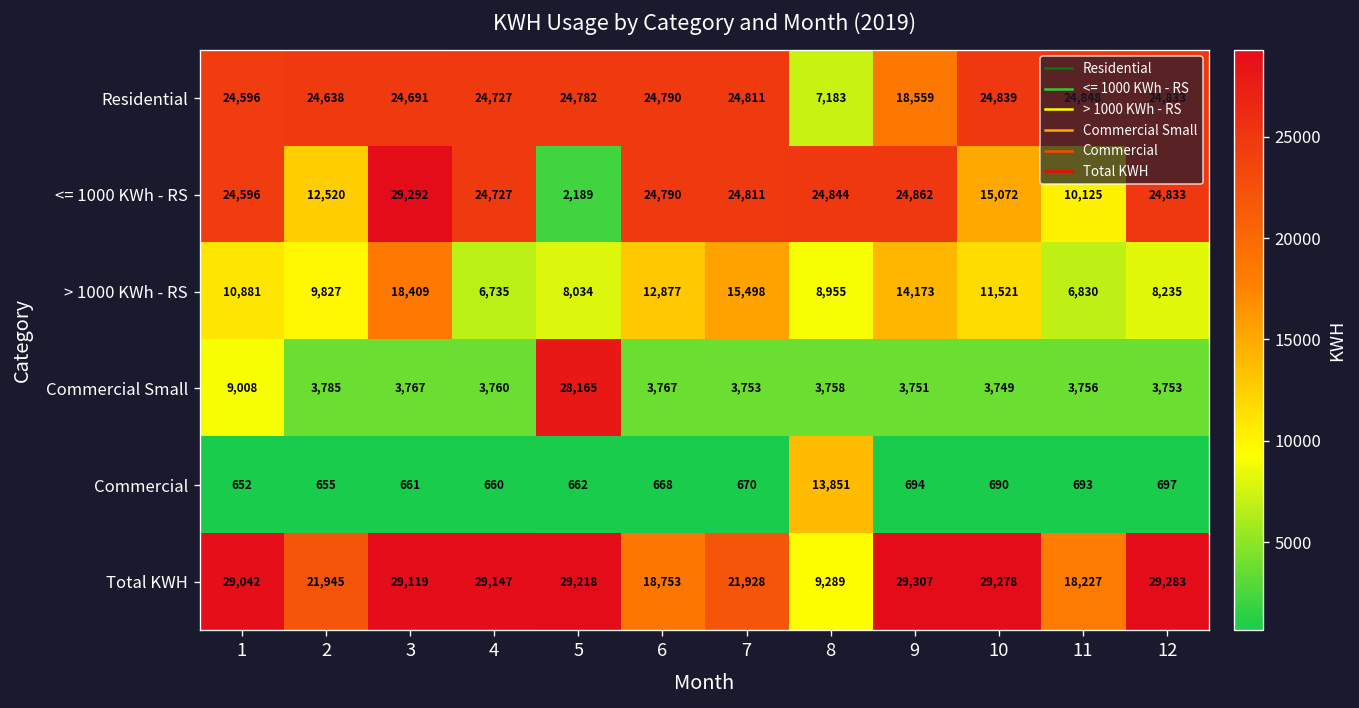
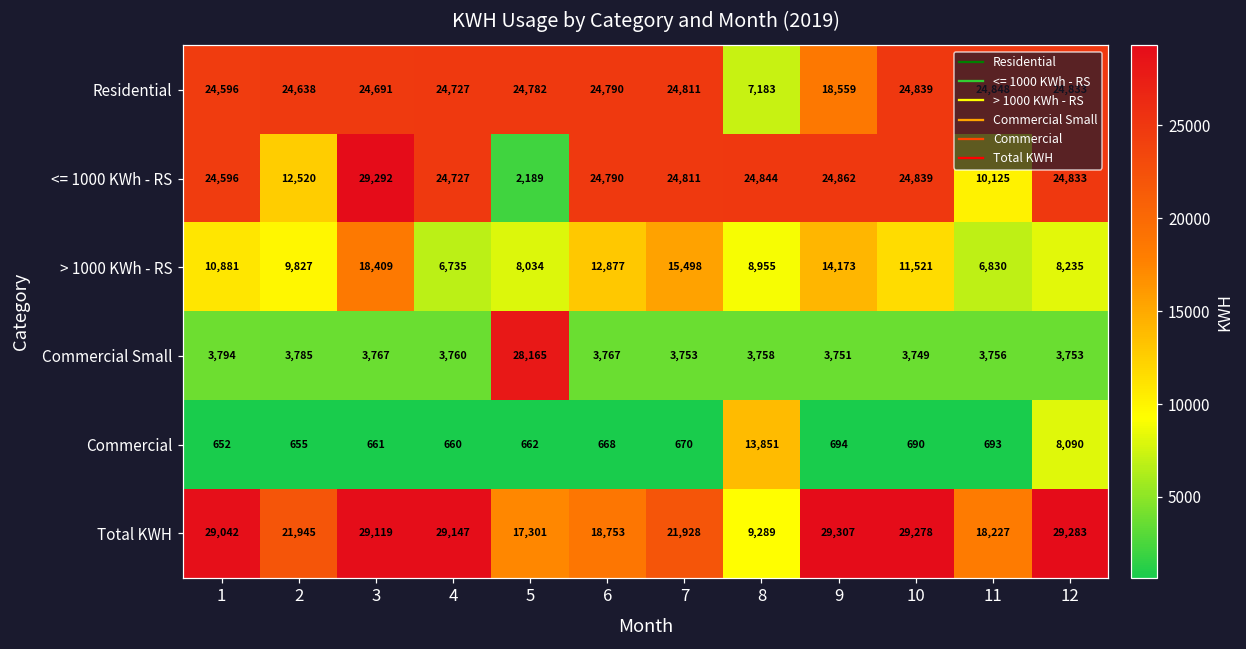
<= 1000 KWh - RS, 10: 15,072 -> 24,839
Commercial Small, 1: 9,008 -> 3,794
Commercial, 12: 697 -> 8,090
Total KWH, 5: 29,218 -> 17,301
